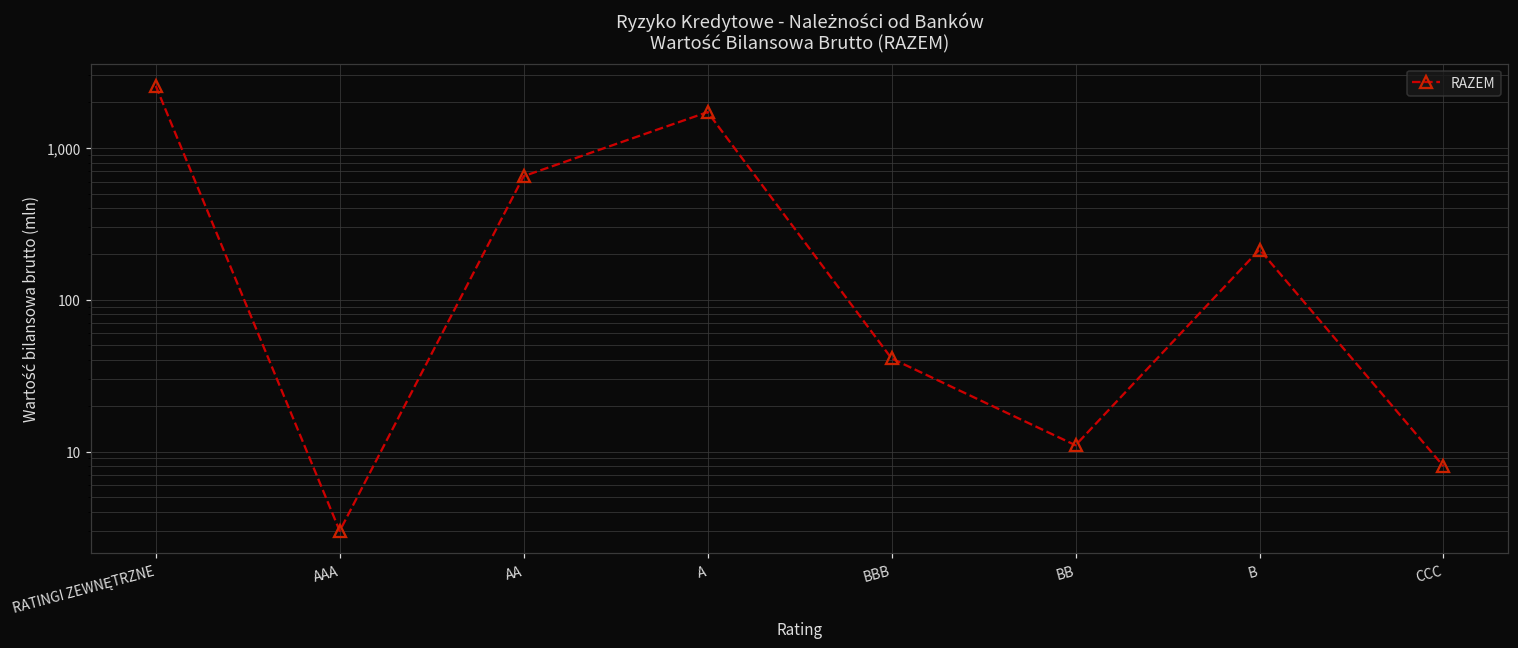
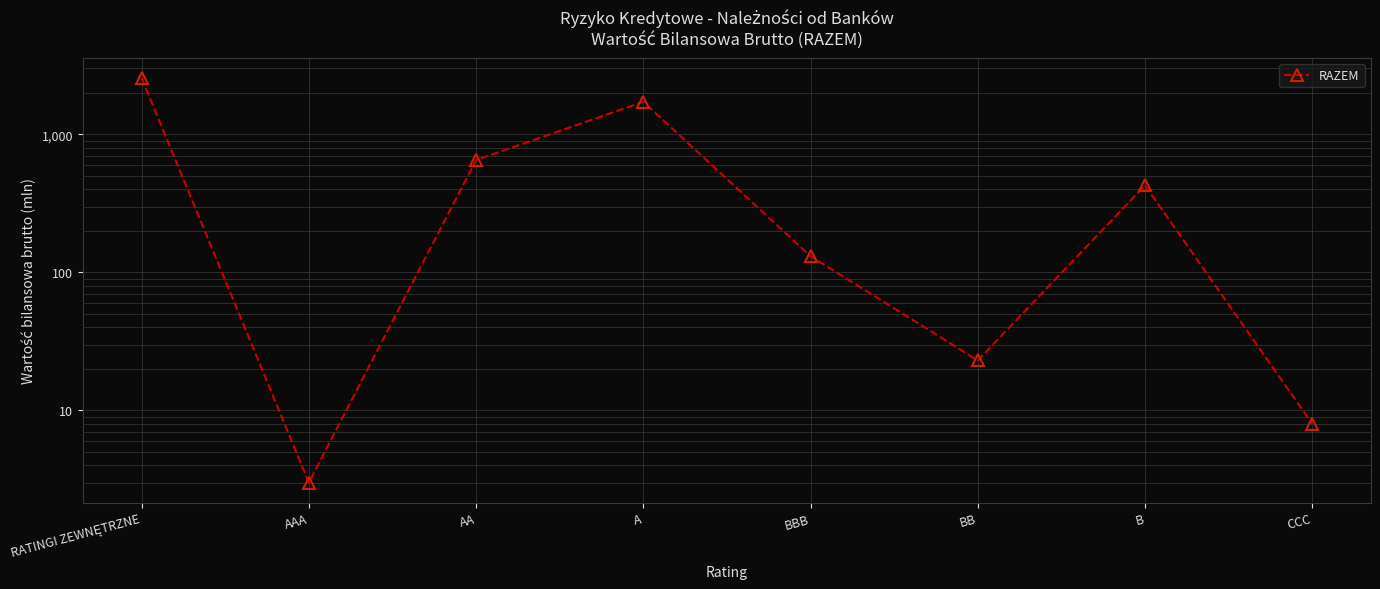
BBB: 41 -> 130
BB: 11 -> 23
B: 210 -> 430
